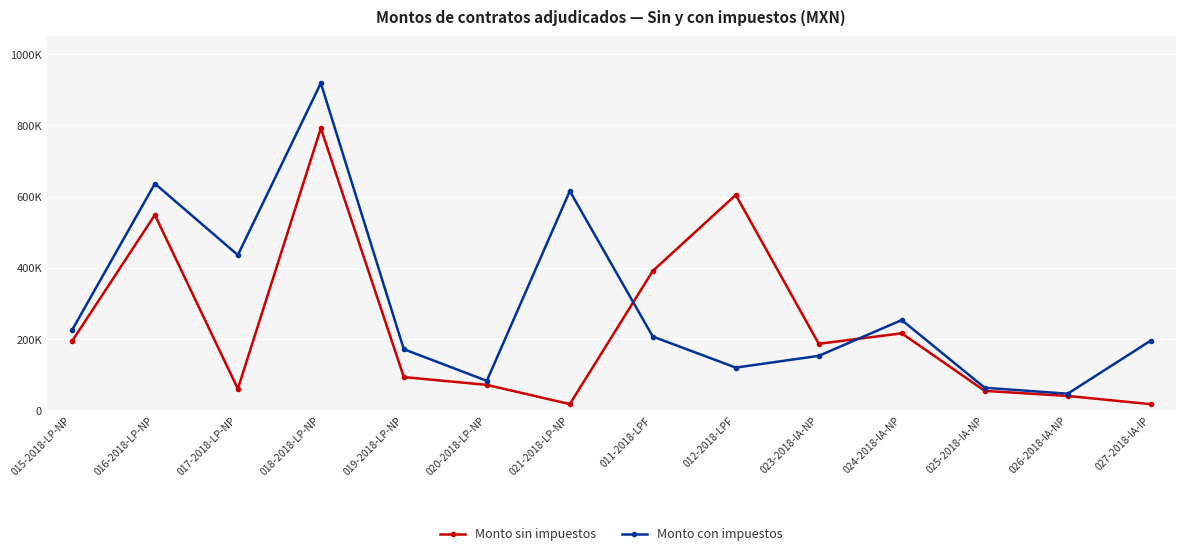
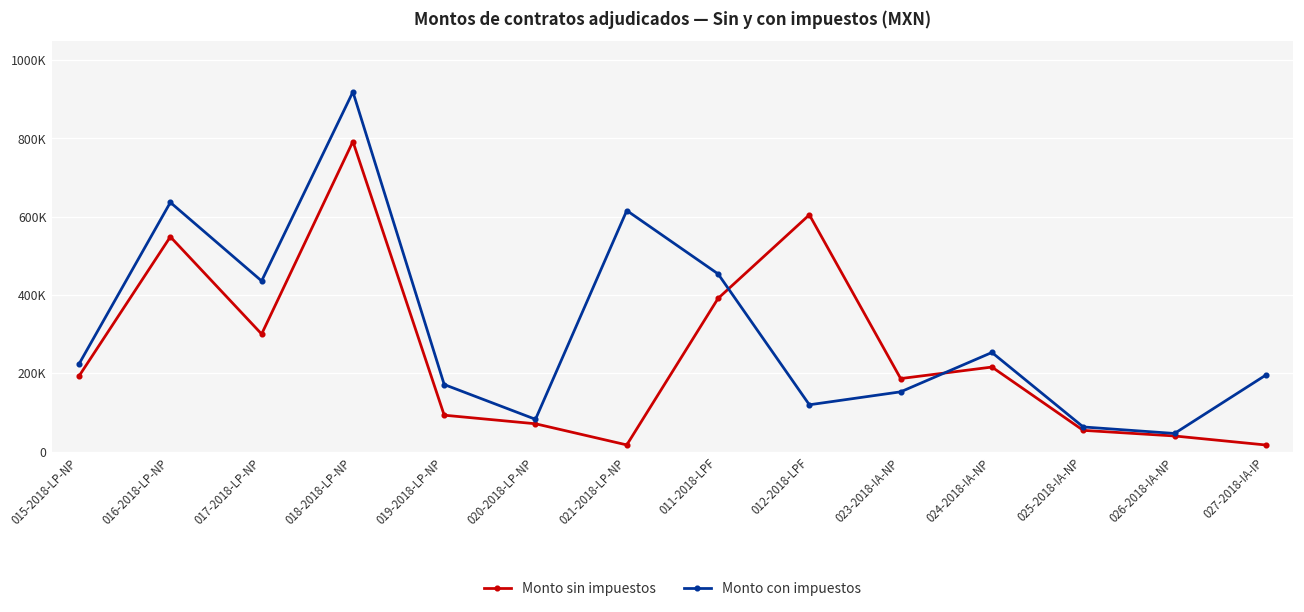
Monto sin impuestos, 017-2018-LP-NP: 60000 -> 300000
Monto con impuestos, 011-2018-LPF: 210000 -> 450000
